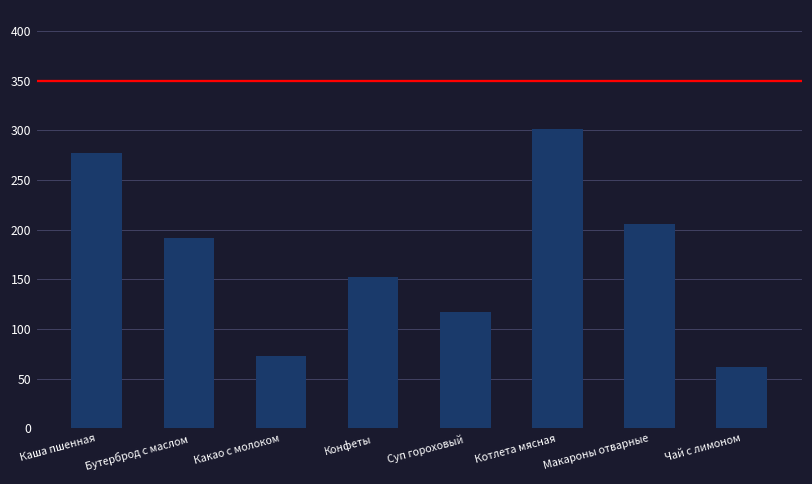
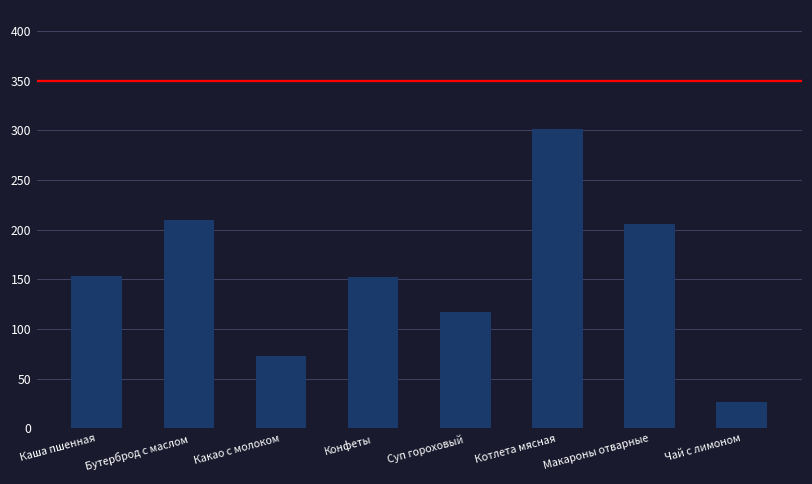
Каша пшенная: 280 -> 150
Бутерброд с маслом: 190 -> 210
Чай с лимоном: 60 -> 30
